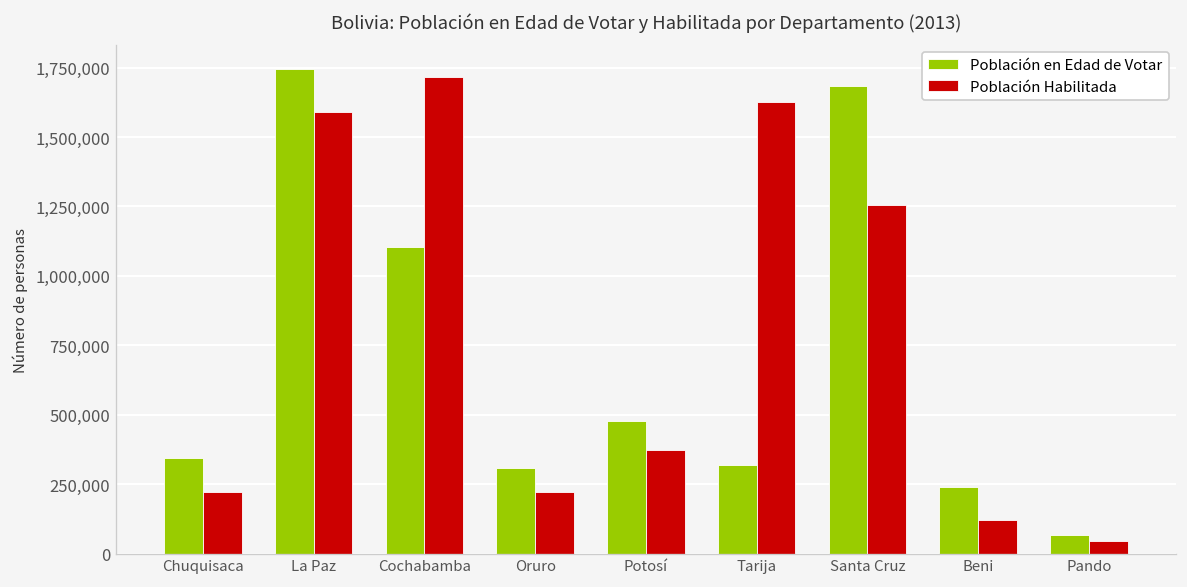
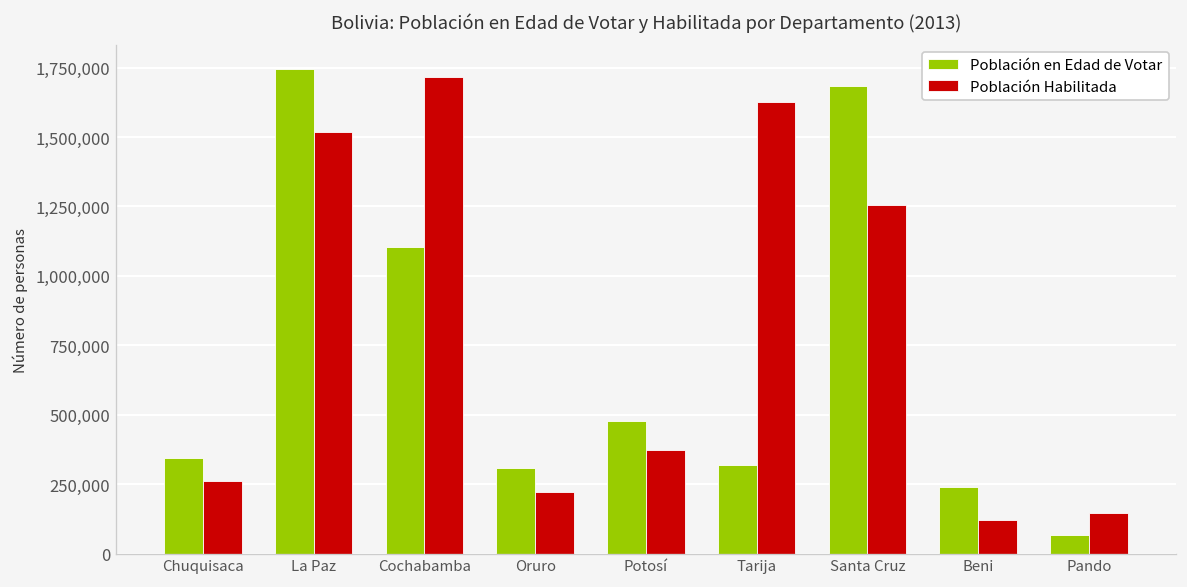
Población Habilitada, Chuquisaca: 220,000 -> 260,000
Población Habilitada, La Paz: 1,590,000 -> 1,520,000
Población Habilitada, Pando: 50,000 -> 150,000
